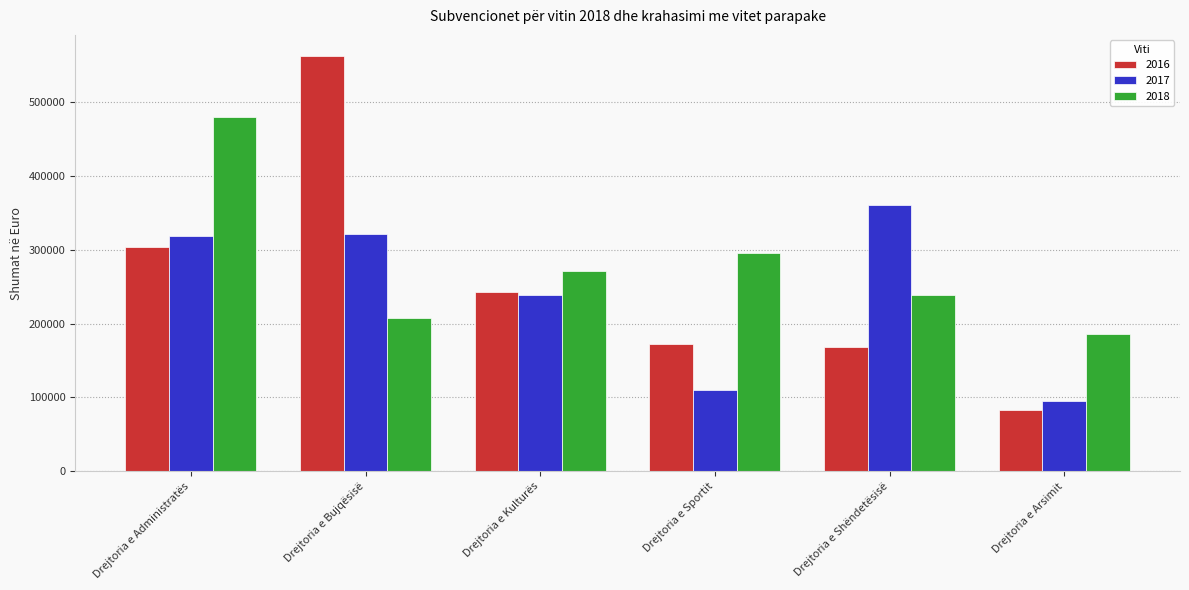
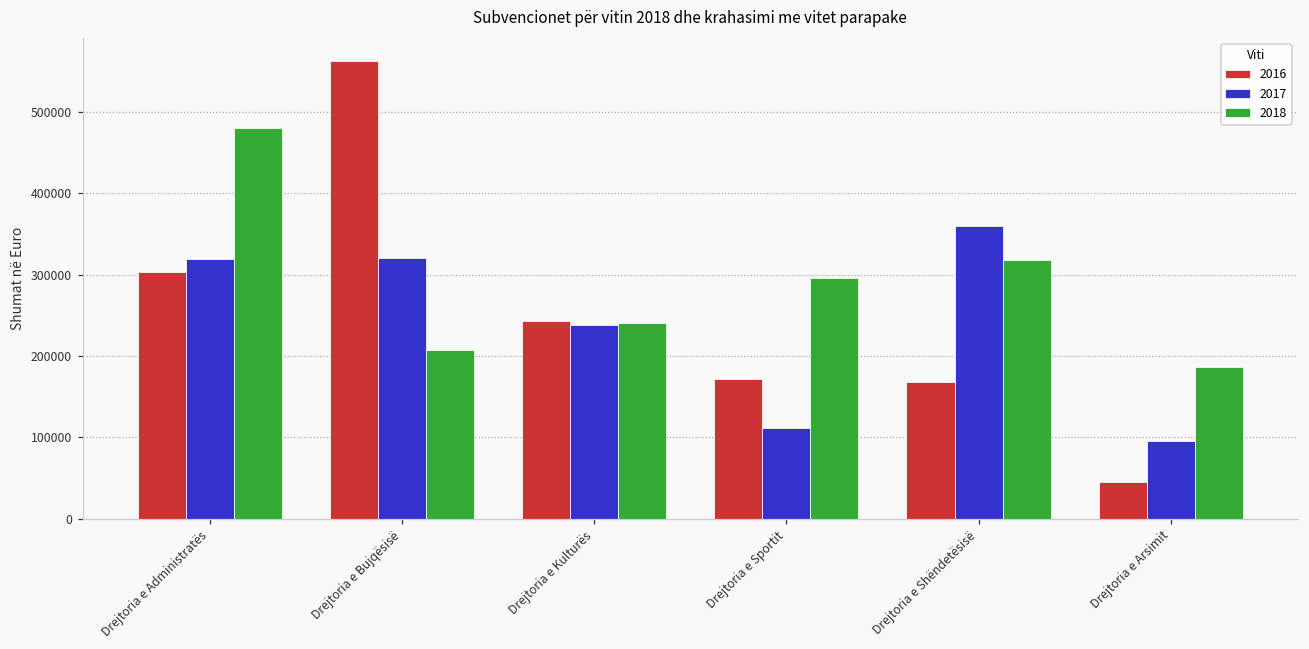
2018, Drejtoria e Kulturës: 270000 -> 240000
2018, Drejtoria e Shëndetësisë: 240000 -> 320000
2016, Drejtoria e Arsimit: 80000 -> 40000
